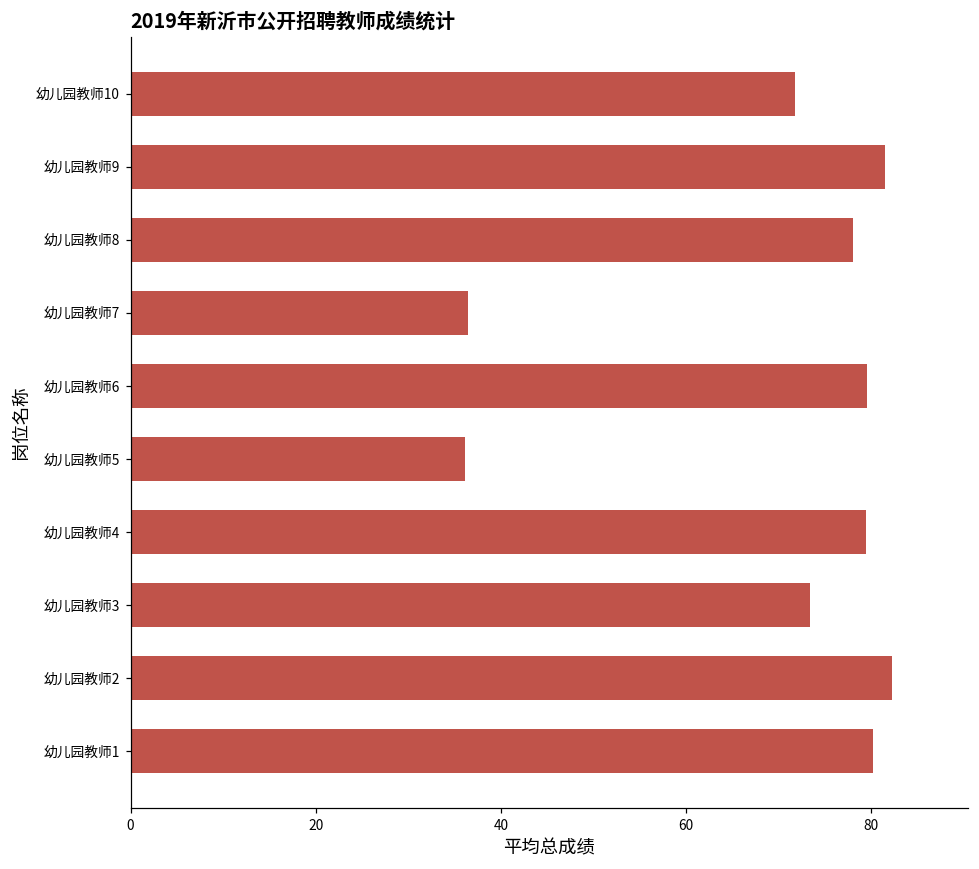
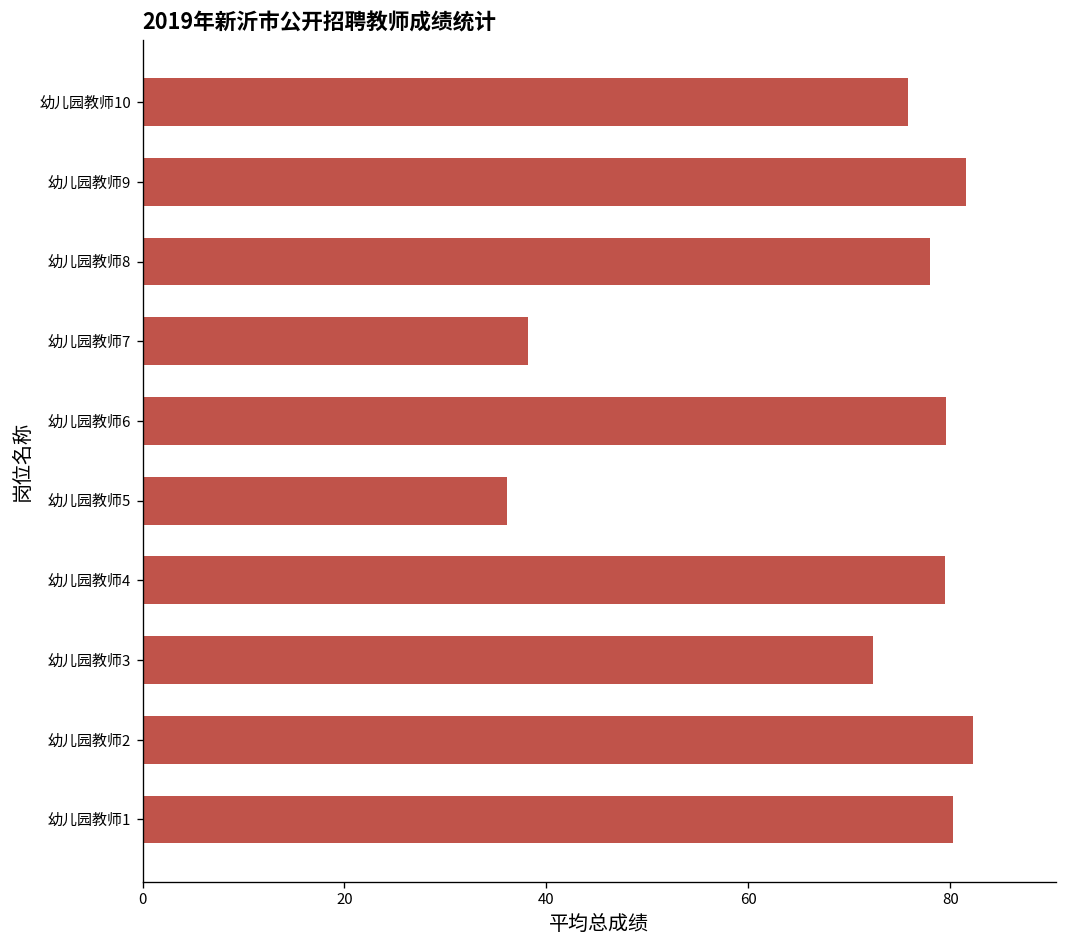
幼儿园教师10: 72 -> 76
幼儿园教师7: 37 -> 38
幼儿园教师3: 73 -> 72
